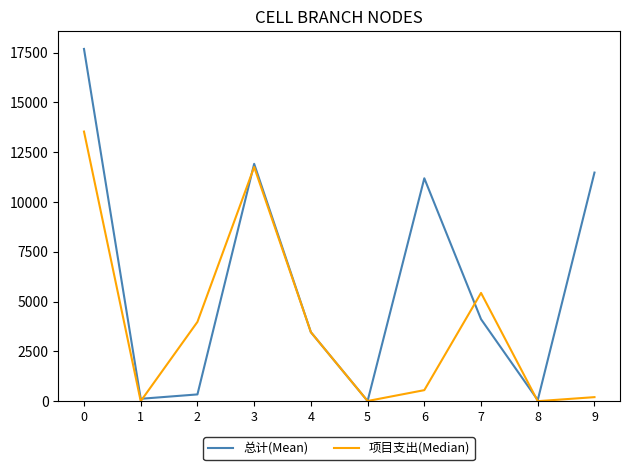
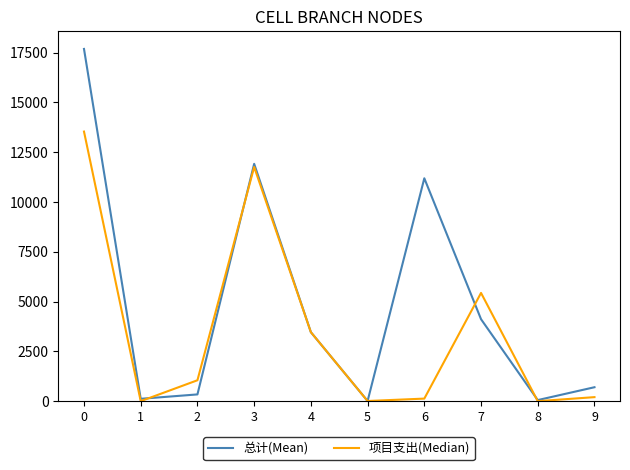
项目支出(Median), 2: 4000 -> 1100
项目支出(Median), 6: 600 -> 100
总计(Mean), 9: 11500 -> 700
